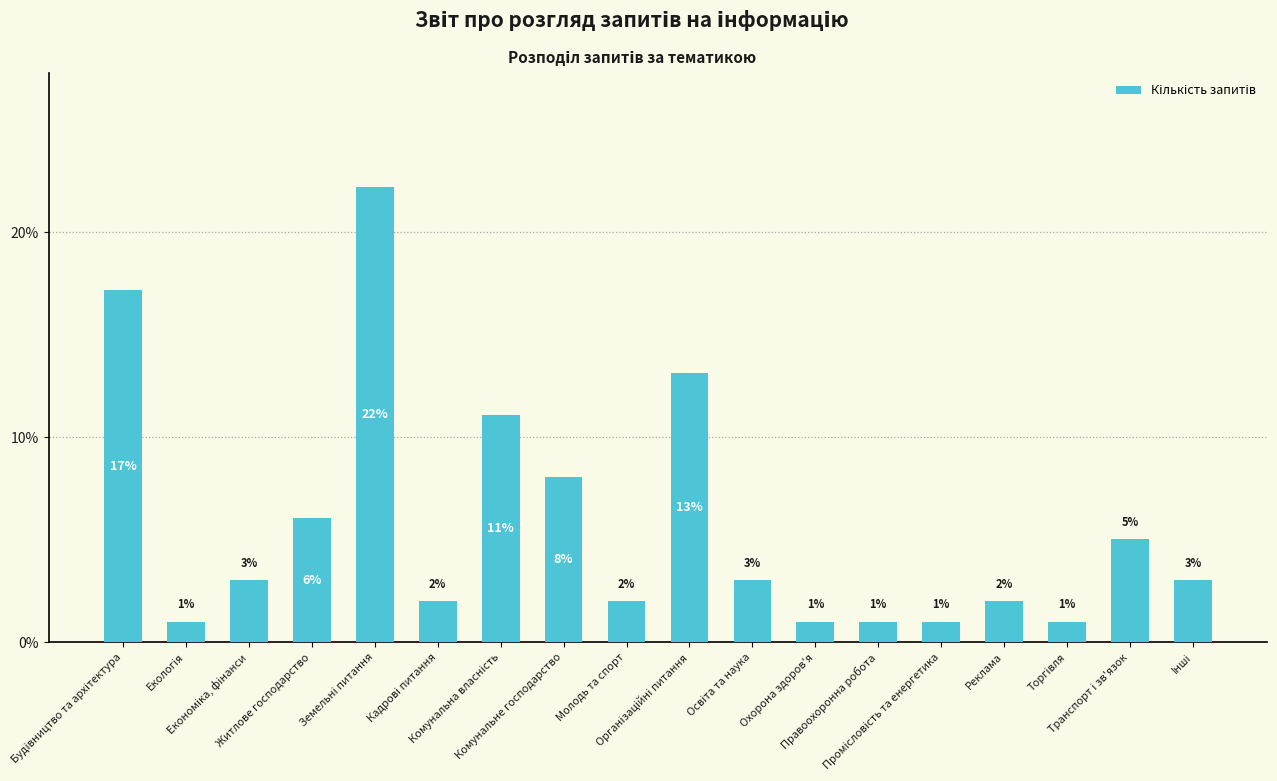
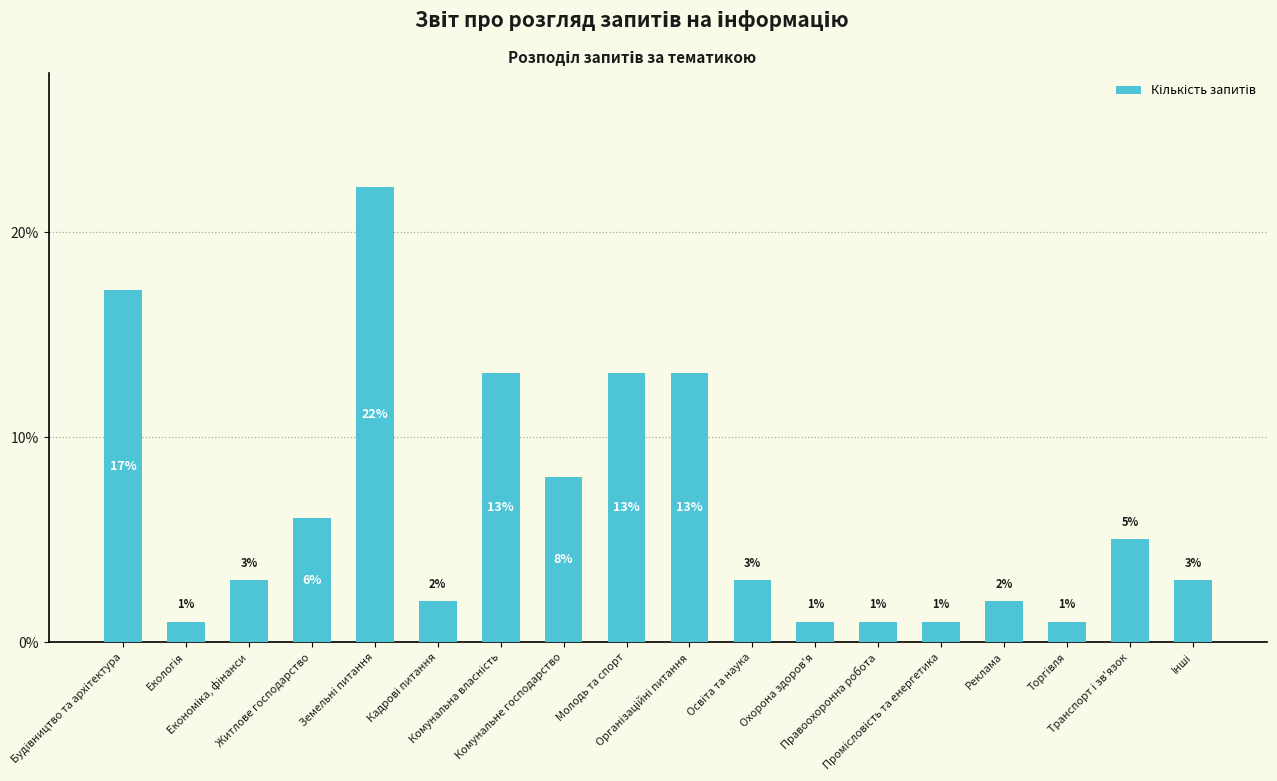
Комунальна власність: 11% -> 13%
Молодь та спорт: 2% -> 13%
